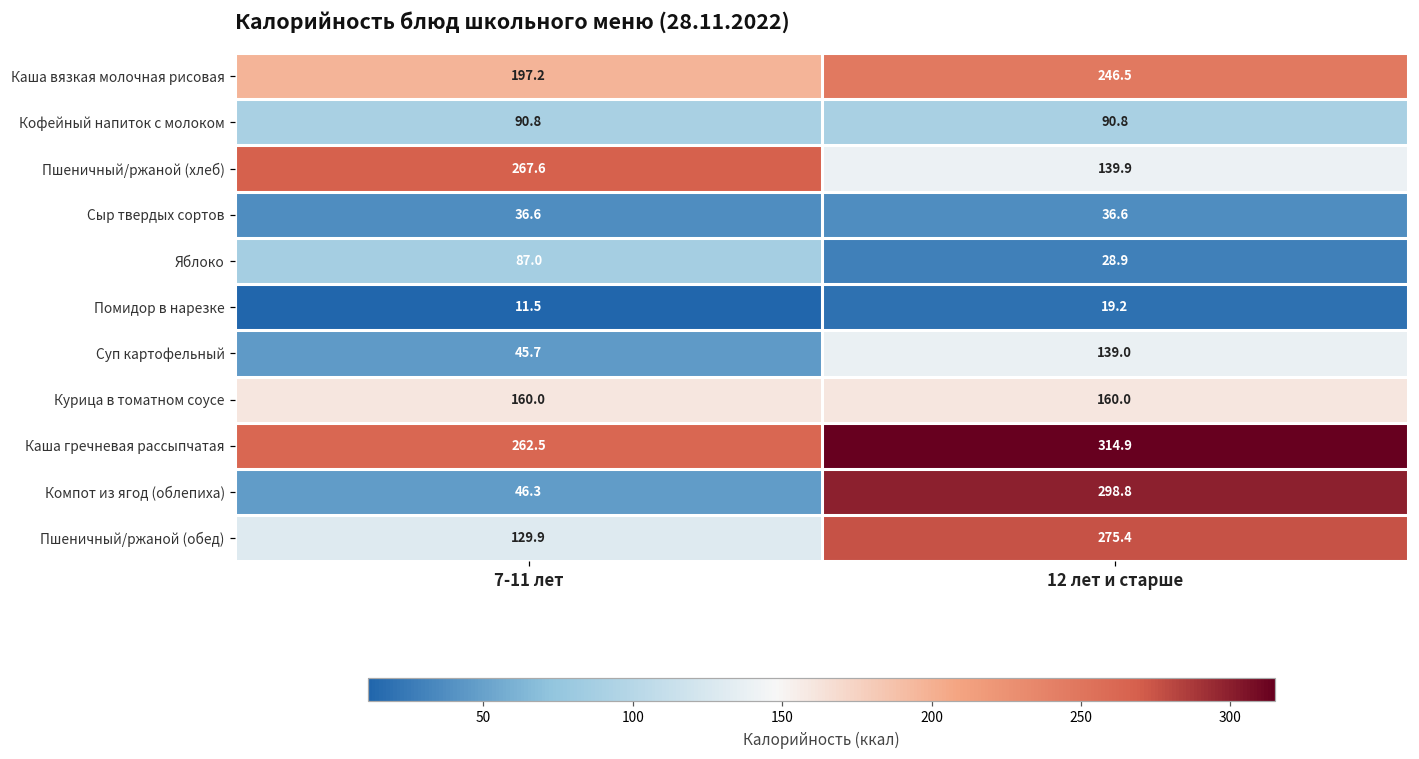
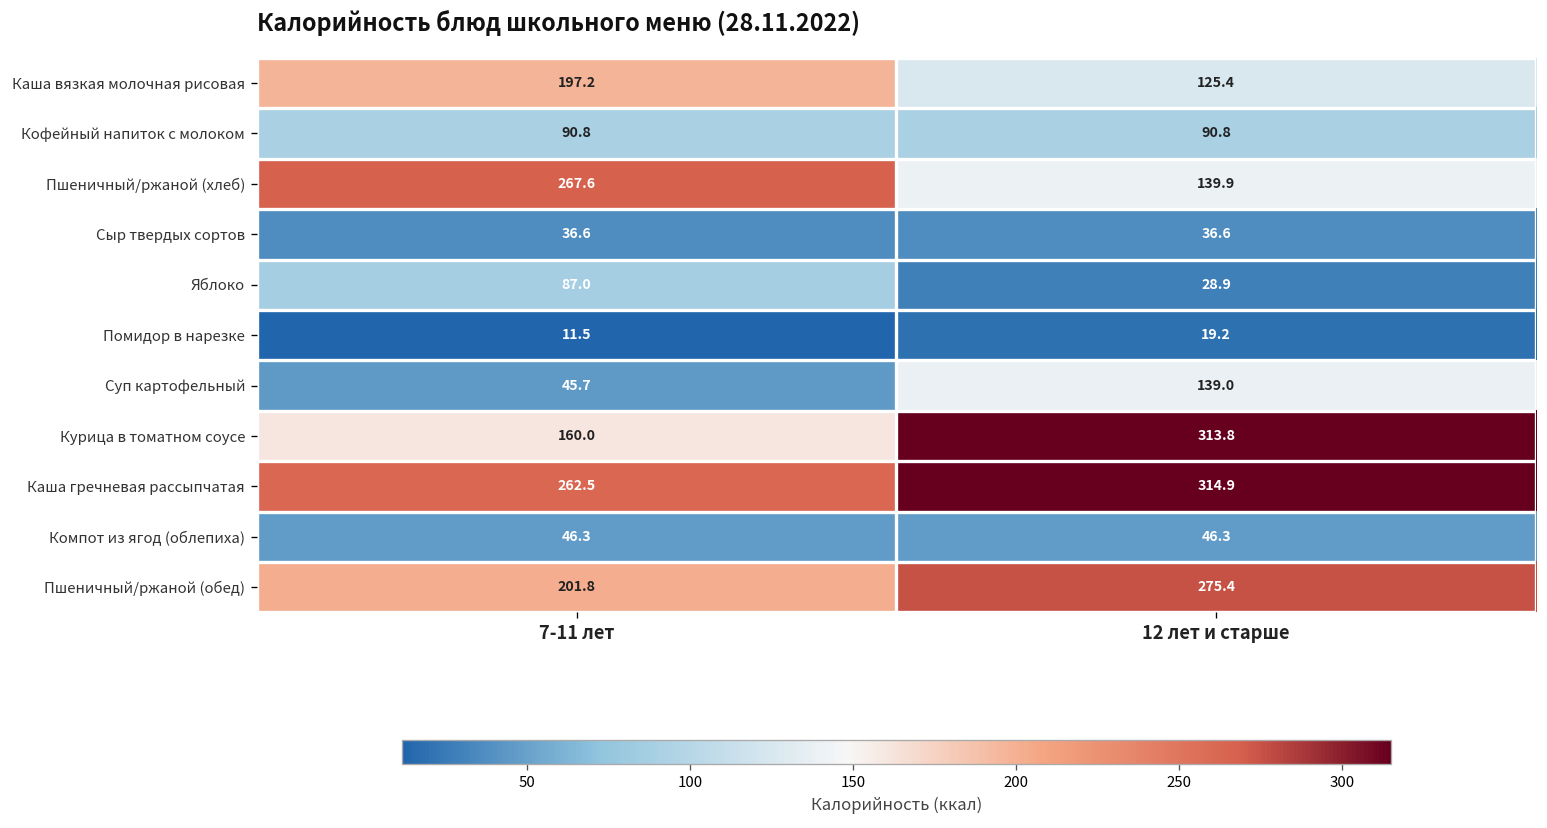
Каша вязкая молочная рисовая, 12 лет и старше: 246.5 -> 125.4
Курица в томатном соусе, 12 лет и старше: 160.0 -> 313.8
Компот из ягод (облепиха), 12 лет и старше: 298.8 -> 46.3
Пшеничный/ржаной (обед), 7-11 лет: 129.9 -> 201.8
